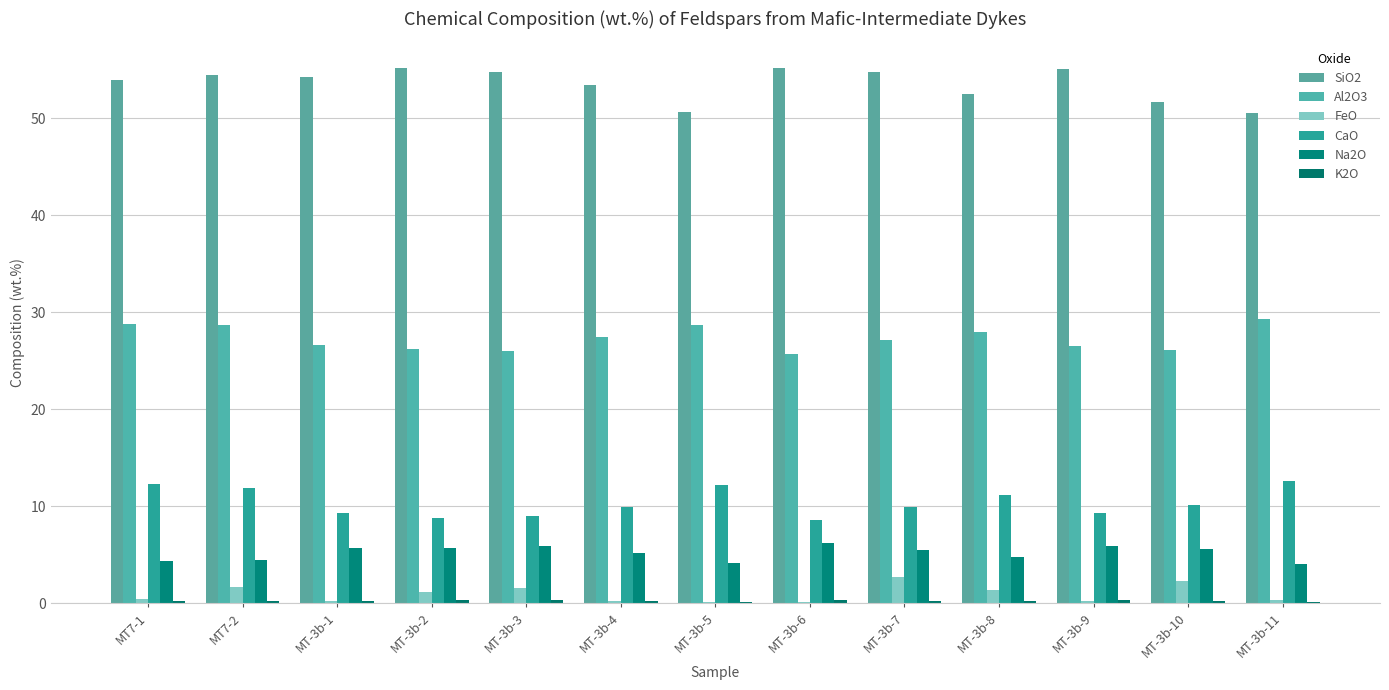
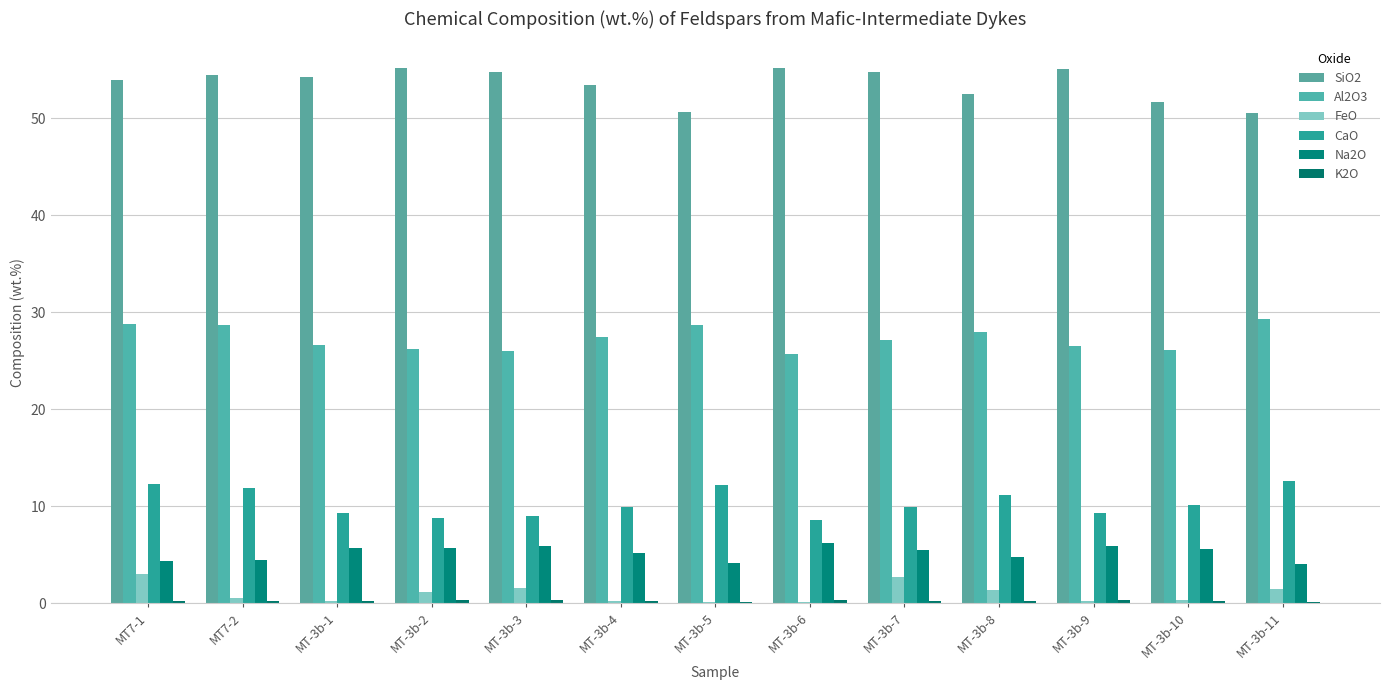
FeO, MT7-1: 0 -> 3
FeO, MT7-2: 2 -> 1
FeO, MT-3b-10: 2 -> 0
FeO, MT-3b-11: 0 -> 1
